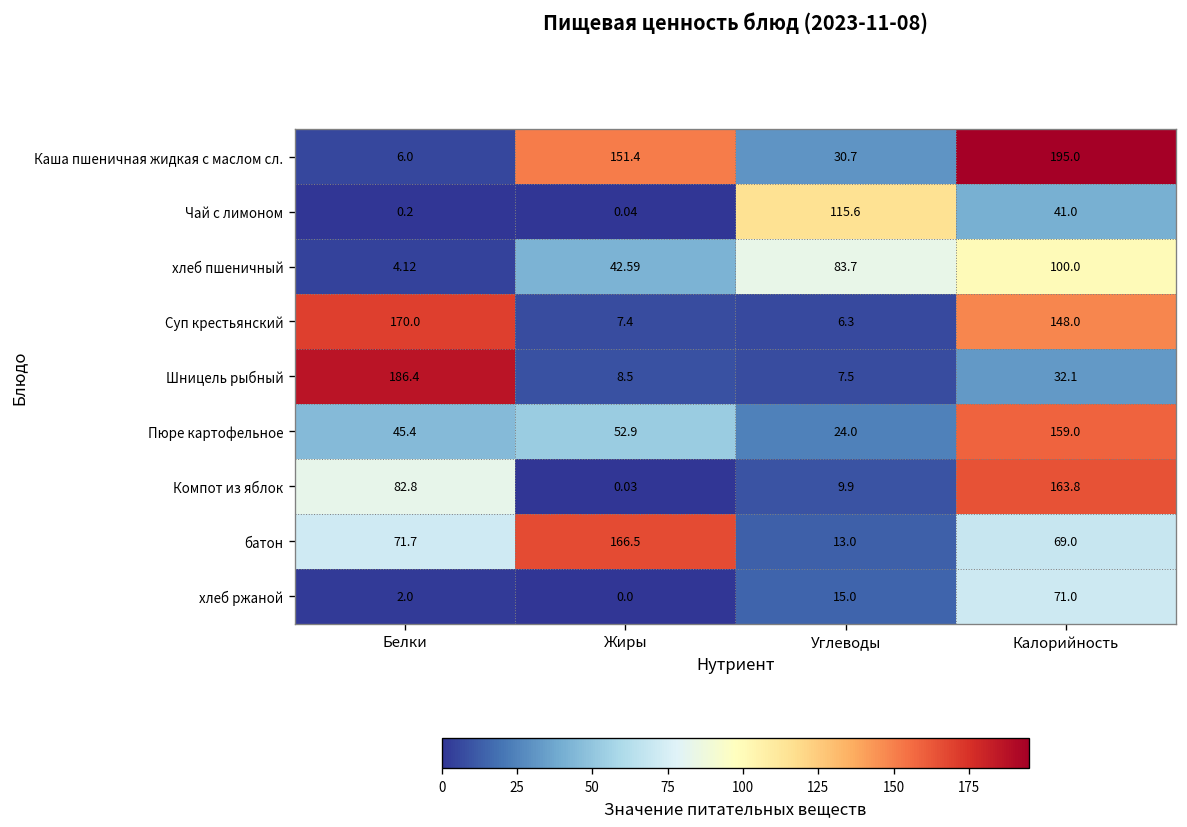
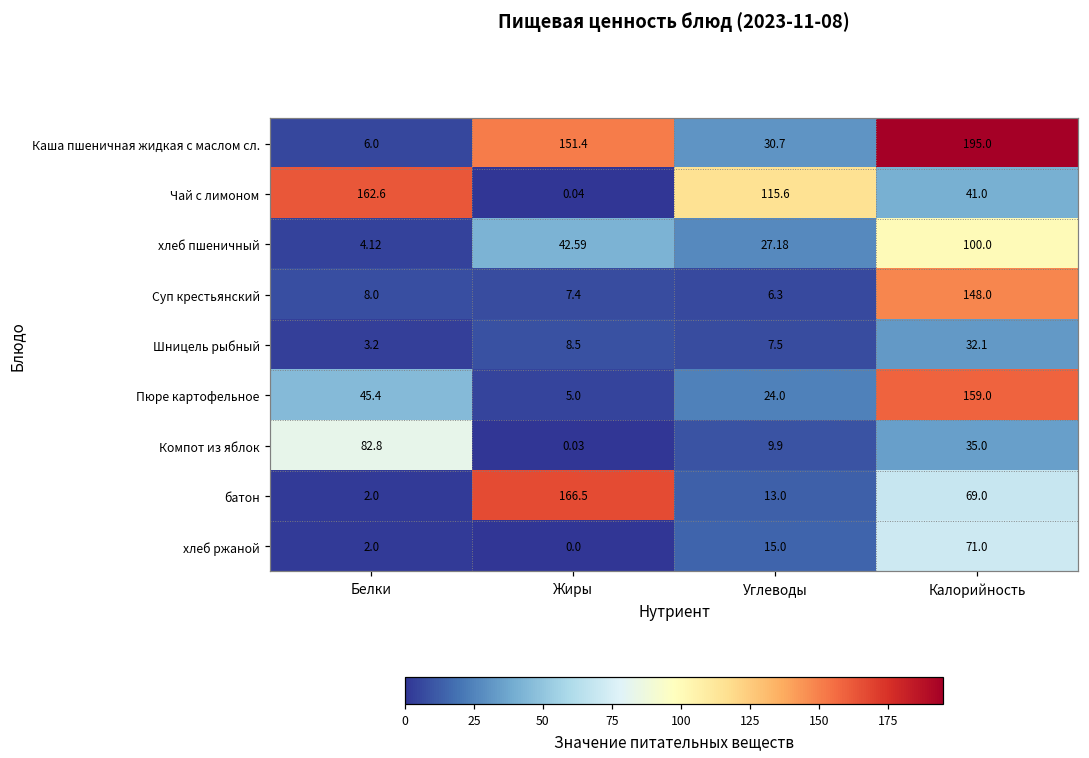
Чай с лимоном, Белки: 0.2 -> 162.6
хлеб пшеничный, Углеводы: 83.7 -> 27.18
Суп крестьянский, Белки: 170.0 -> 8.0
Шницель рыбный, Белки: 186.4 -> 3.2
Пюре картофельное, Жиры: 52.9 -> 5.0
Компот из яблок, Калорийность: 163.8 -> 35.0
батон, Белки: 71.7 -> 2.0
